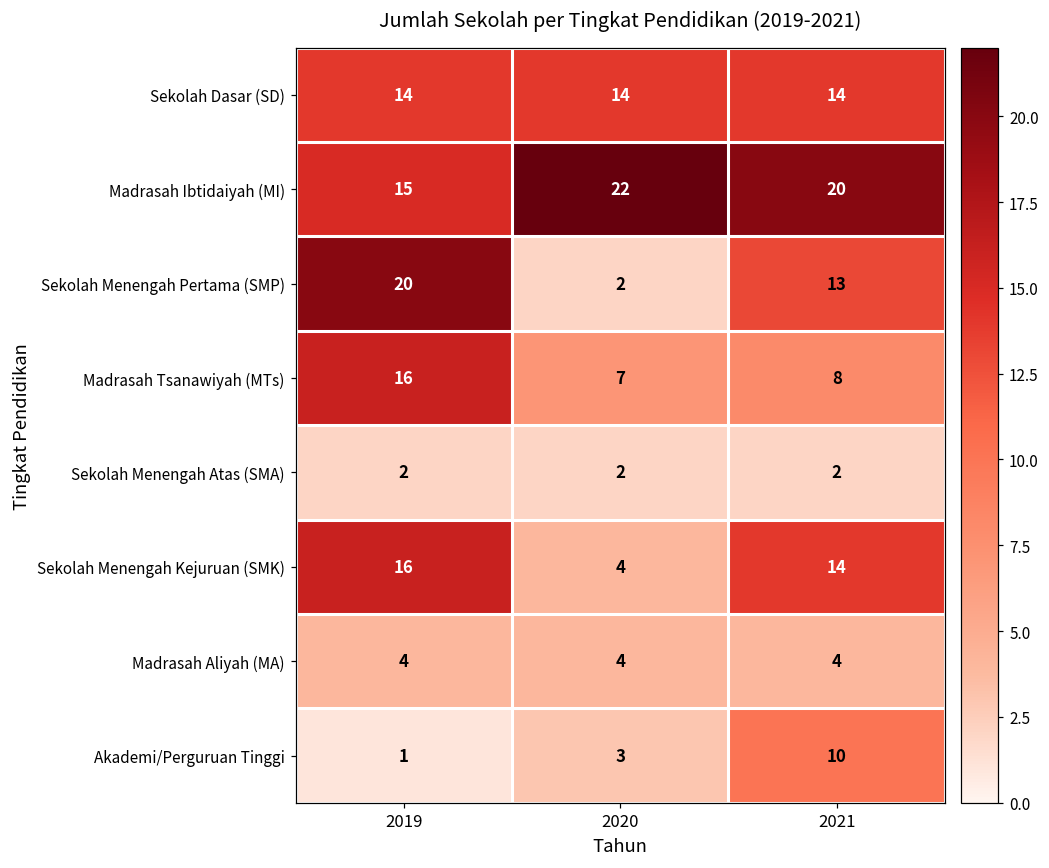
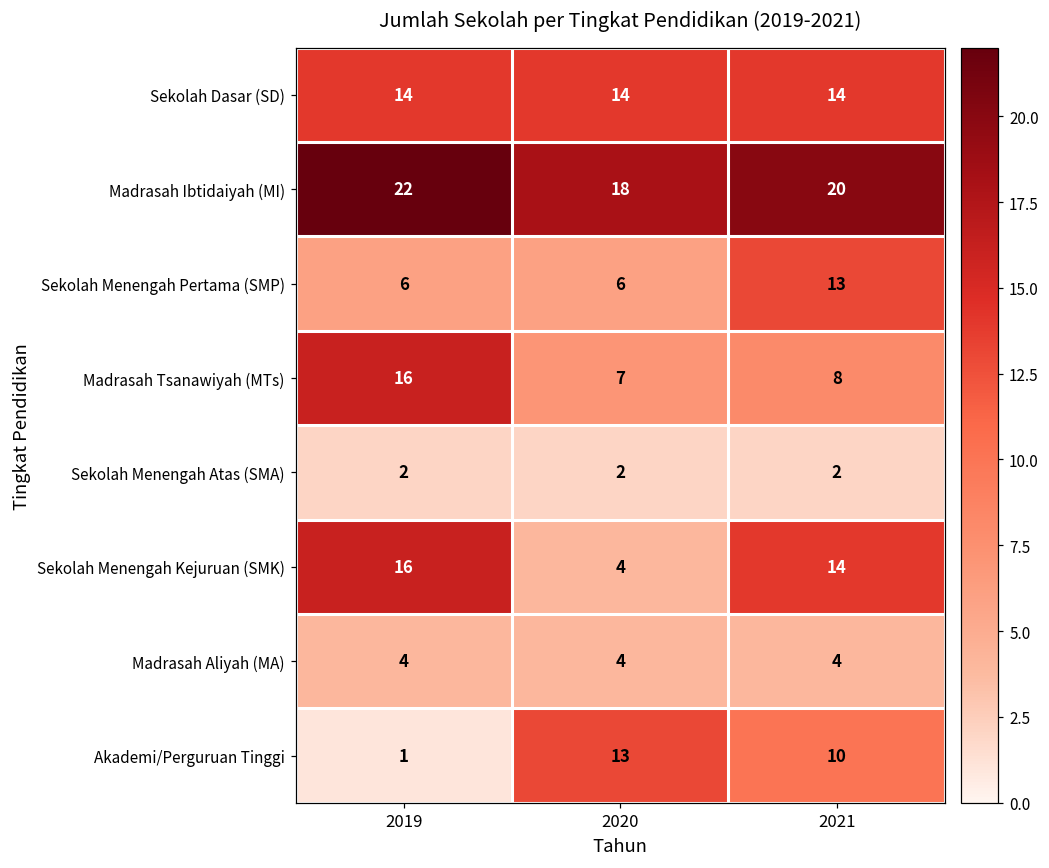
Madrasah Ibtidaiyah (MI), 2019: 15 -> 22
Madrasah Ibtidaiyah (MI), 2020: 22 -> 18
Sekolah Menengah Pertama (SMP), 2019: 20 -> 6
Sekolah Menengah Pertama (SMP), 2020: 2 -> 6
Akademi/Perguruan Tinggi, 2020: 3 -> 13
